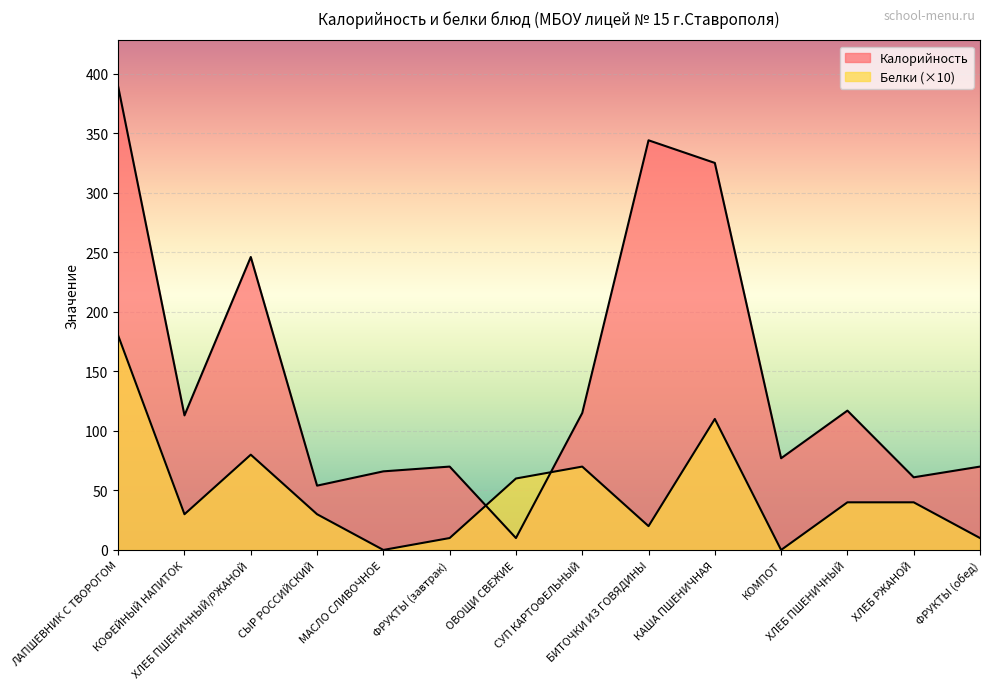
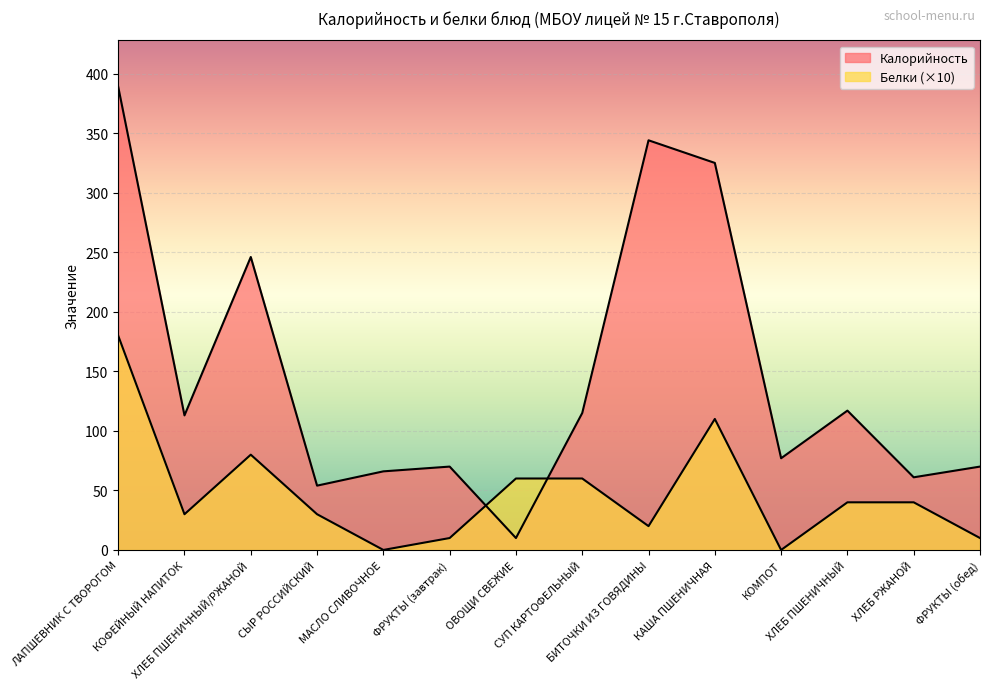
Белки (×10), СУП КАРТОФЕЛЬНЫЙ: 70 -> 60
